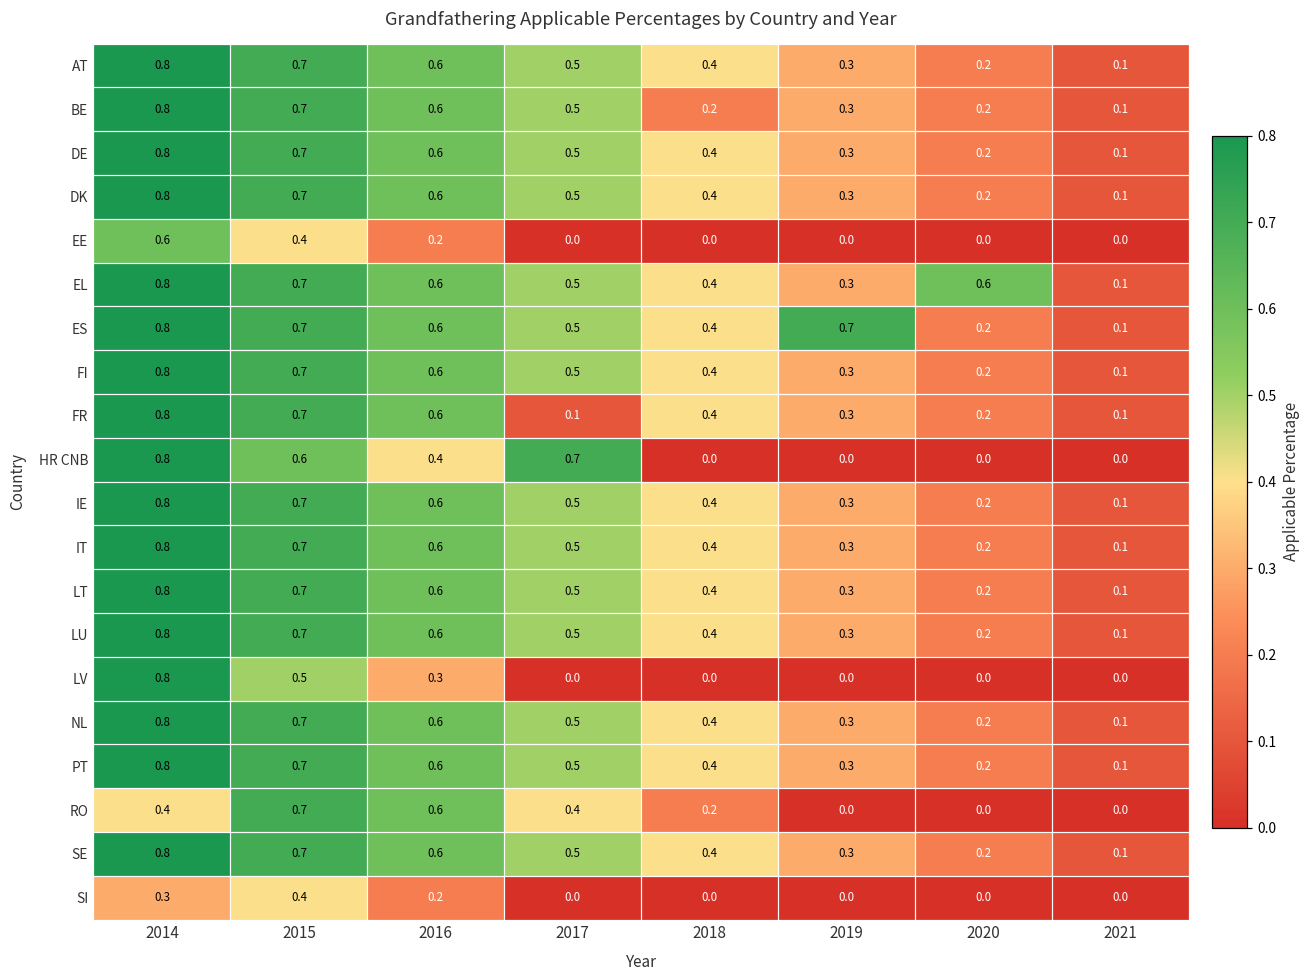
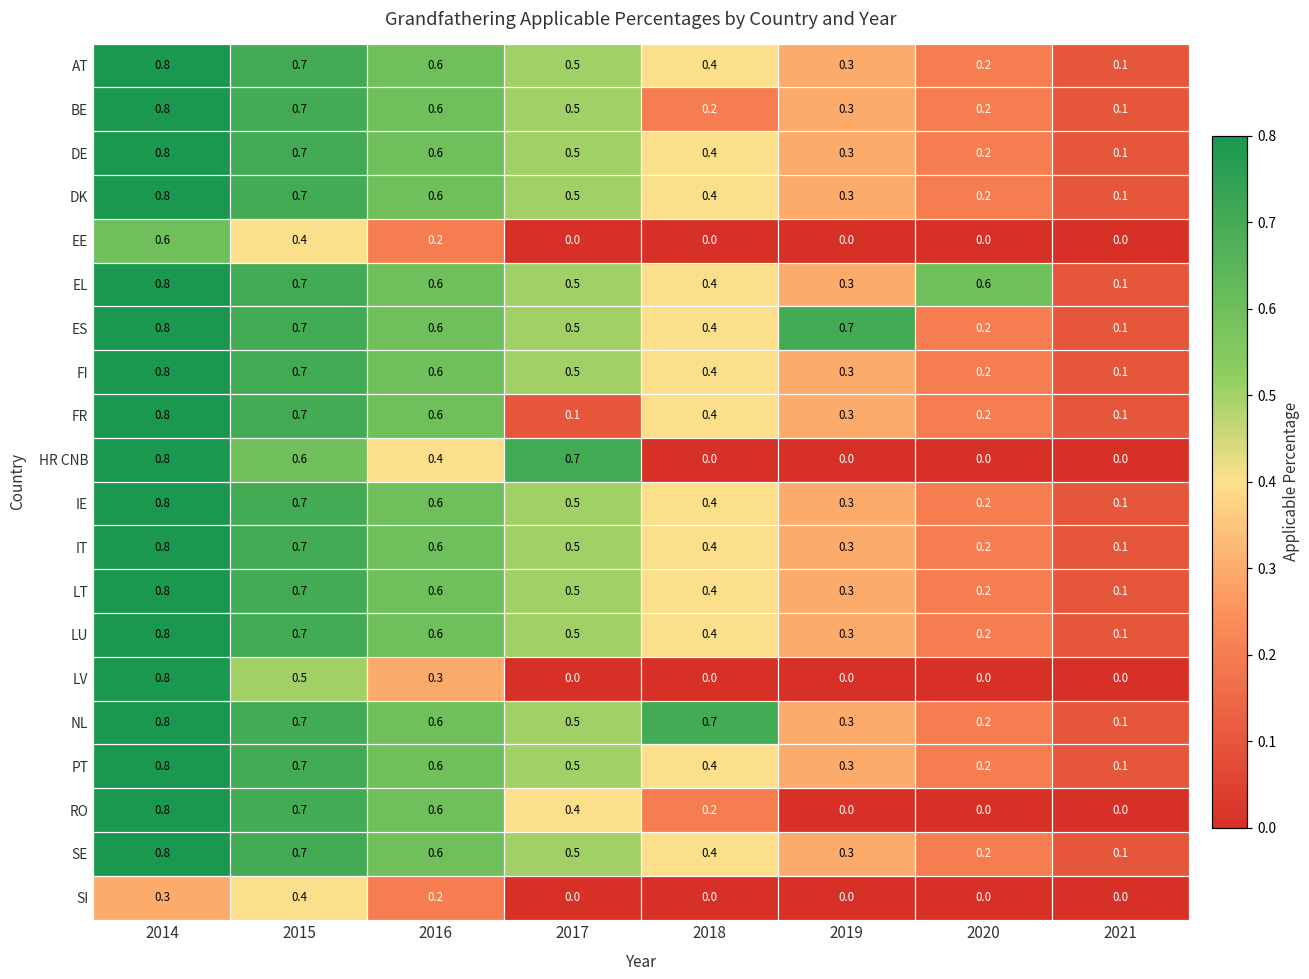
NL, 2018: 0.4 -> 0.7
RO, 2014: 0.4 -> 0.8
